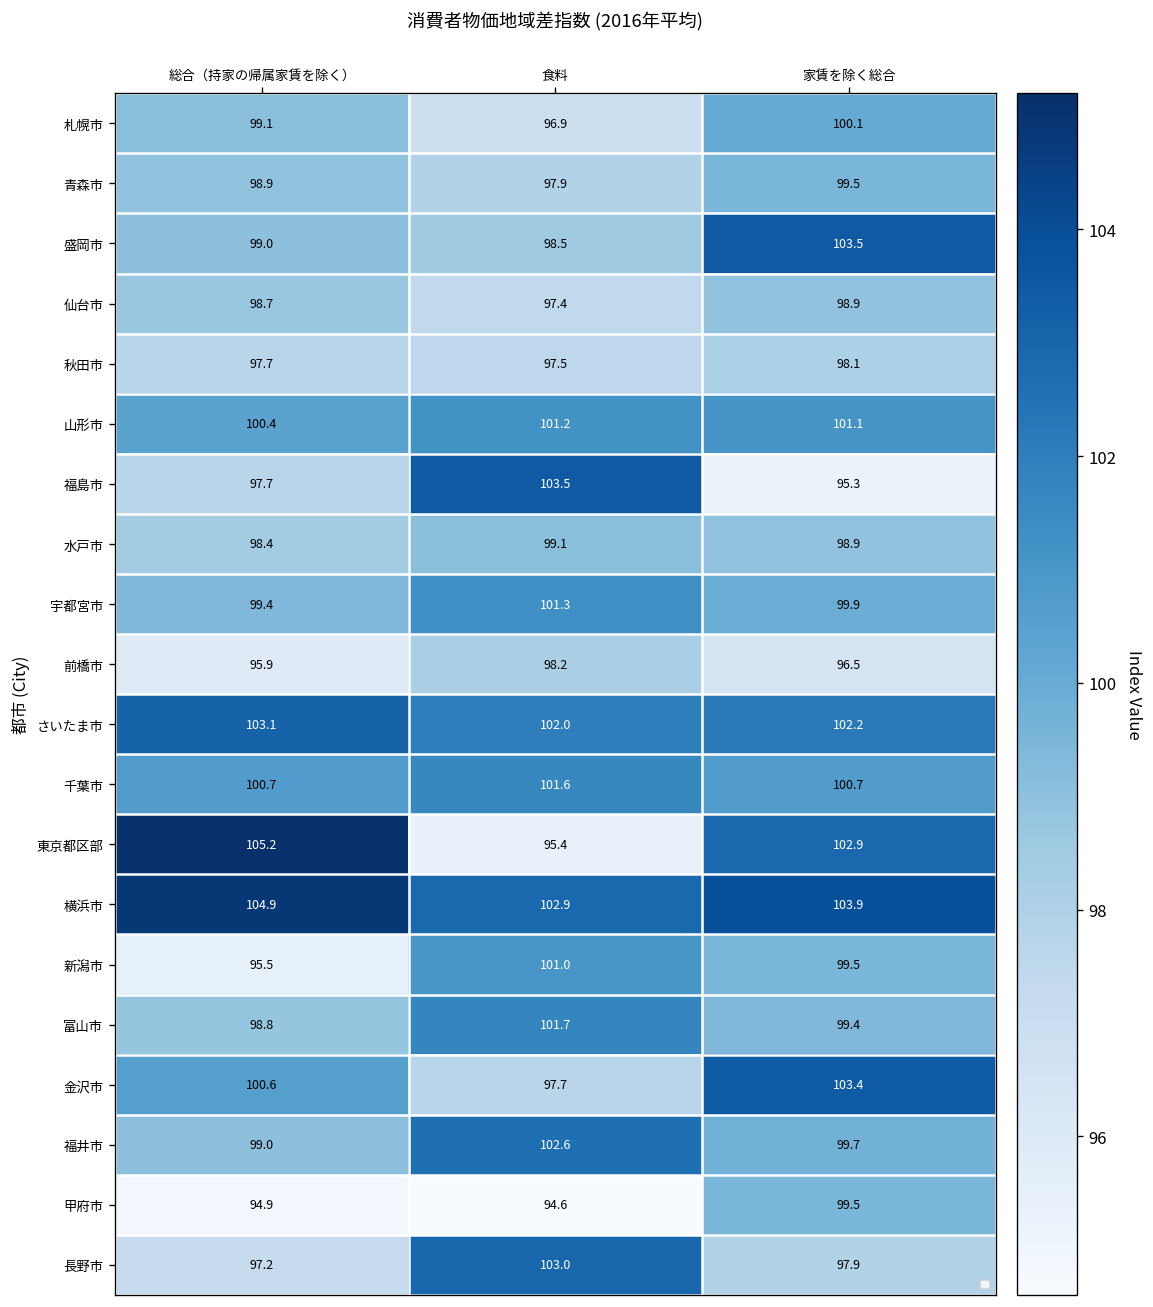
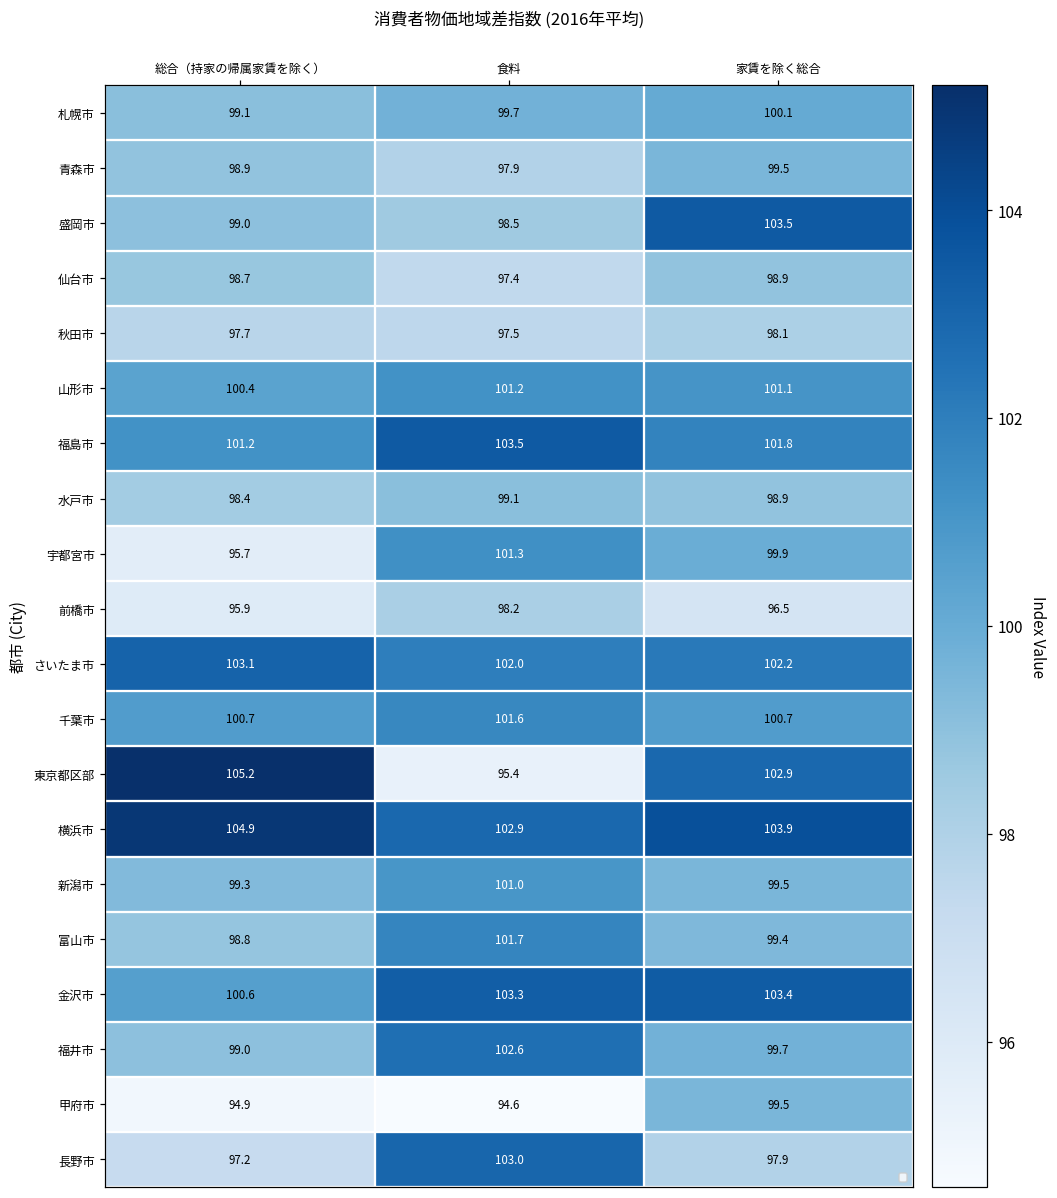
札幌市, 食料: 96.9 -> 99.7
福島市, 総合（持家の帰属家賃を除く）: 97.7 -> 101.2
福島市, 家賃を除く総合: 95.3 -> 101.8
宇都宮市, 総合（持家の帰属家賃を除く）: 99.4 -> 95.7
新潟市, 総合（持家の帰属家賃を除く）: 95.5 -> 99.3
金沢市, 食料: 97.7 -> 103.3
